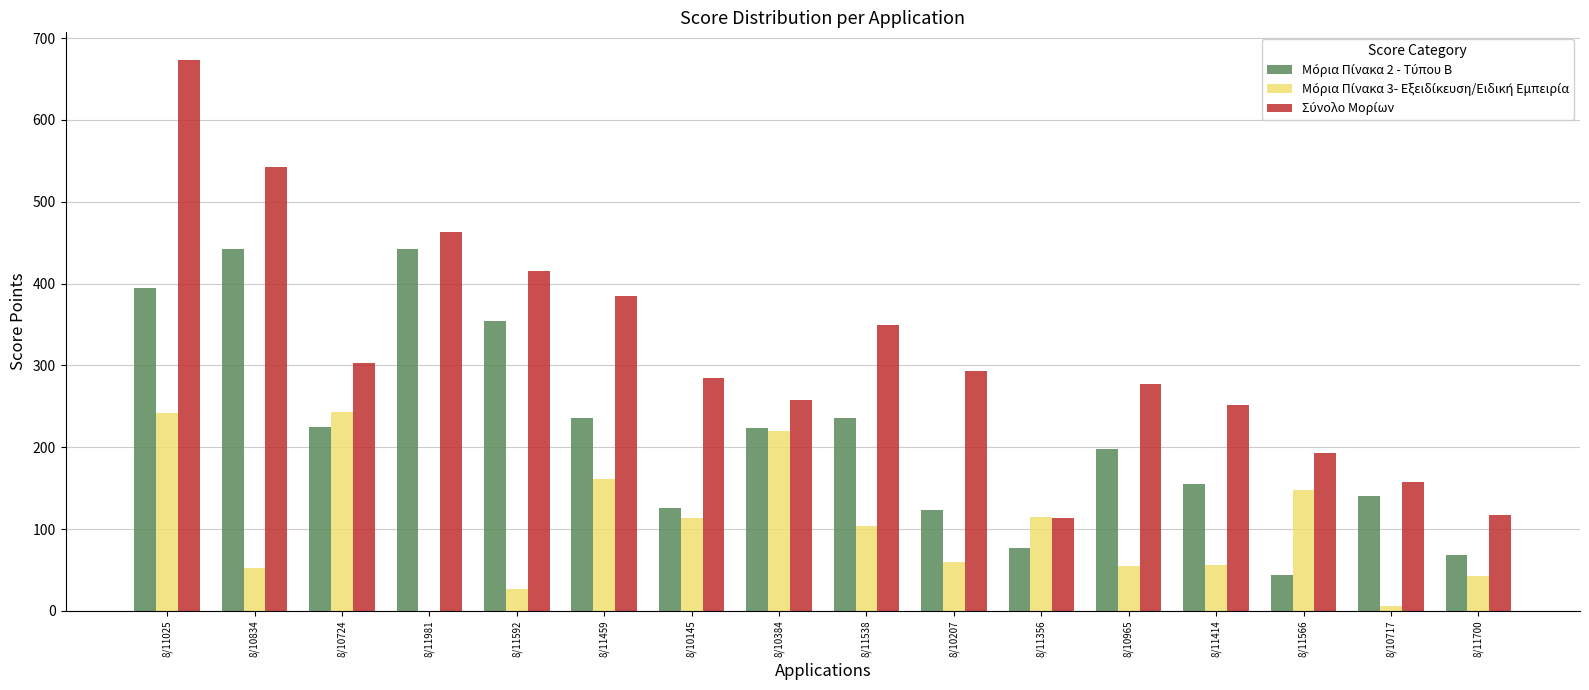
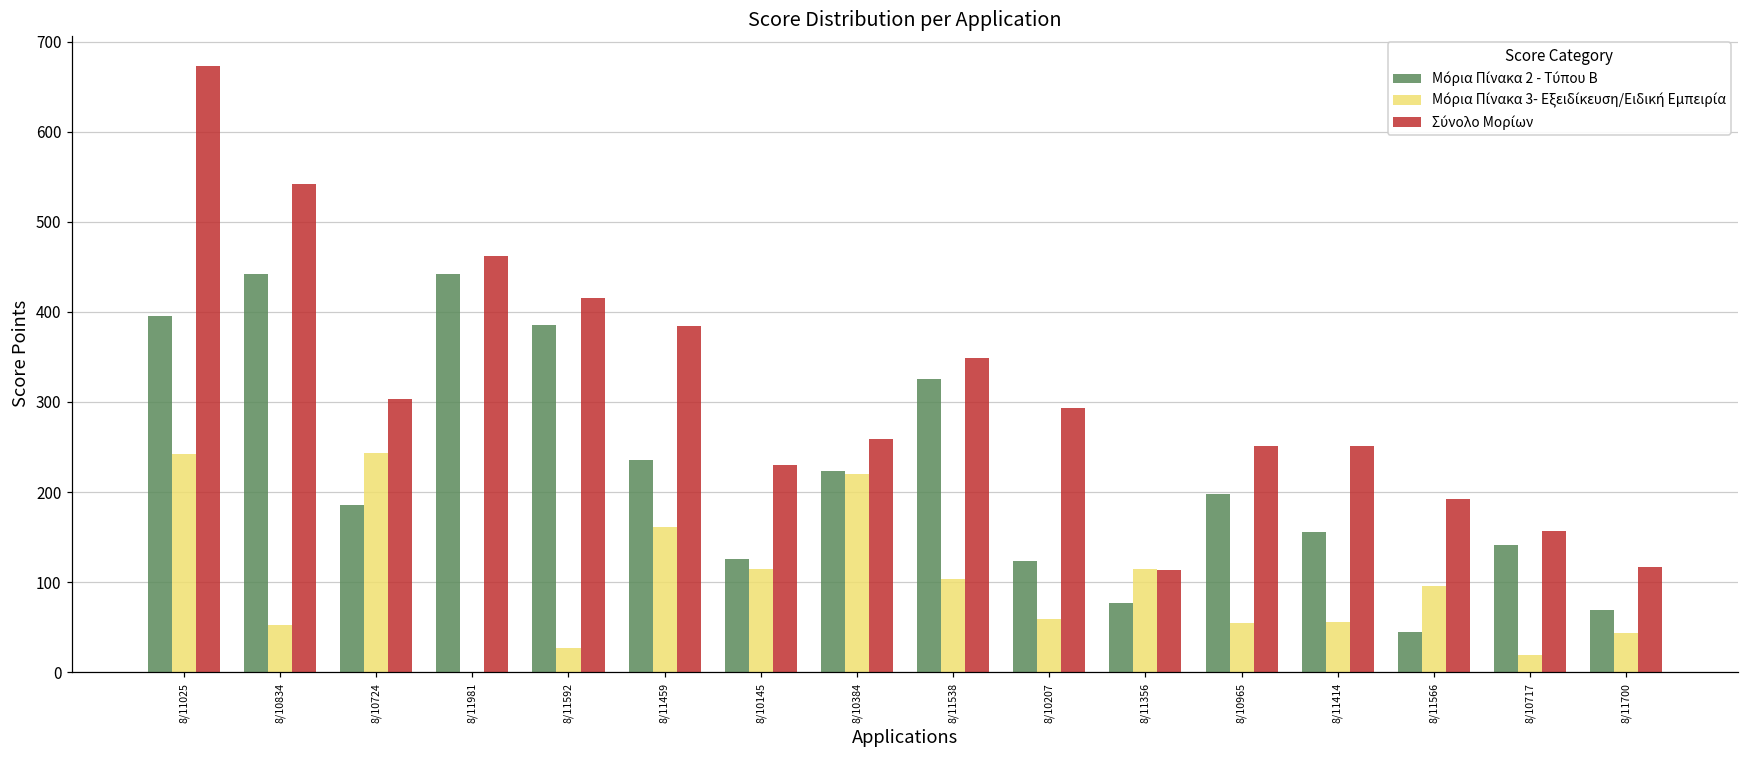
Μόρια Πίνακα 2 - Τύπου Β, 8/10724: 220 -> 190
Μόρια Πίνακα 2 - Τύπου Β, 8/11592: 350 -> 390
Σύνολο Μορίων, 8/10145: 280 -> 230
Μόρια Πίνακα 2 - Τύπου Β, 8/11538: 240 -> 330
Σύνολο Μορίων, 8/10965: 280 -> 250
Μόρια Πίνακα 3- Εξειδίκευση/Ειδική Εμπειρία, 8/11566: 150 -> 100
Μόρια Πίνακα 3- Εξειδίκευση/Ειδική Εμπειρία, 8/10717: 10 -> 20
